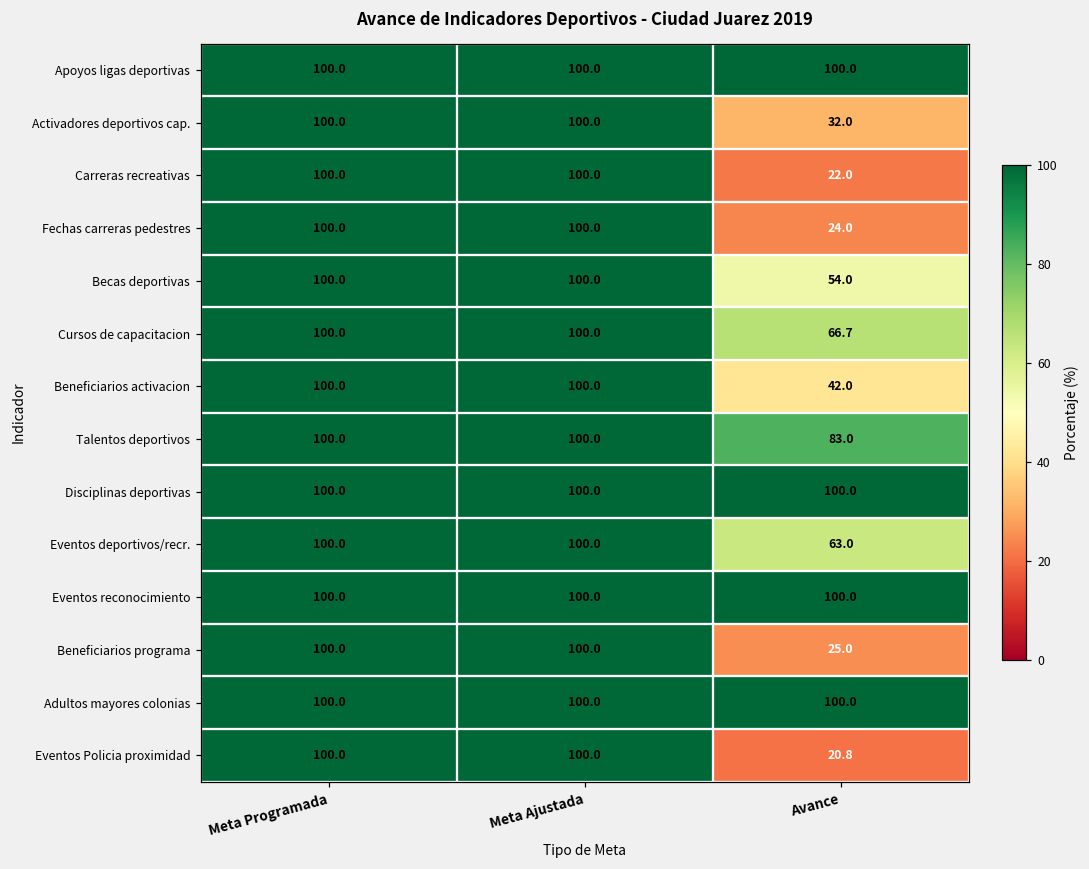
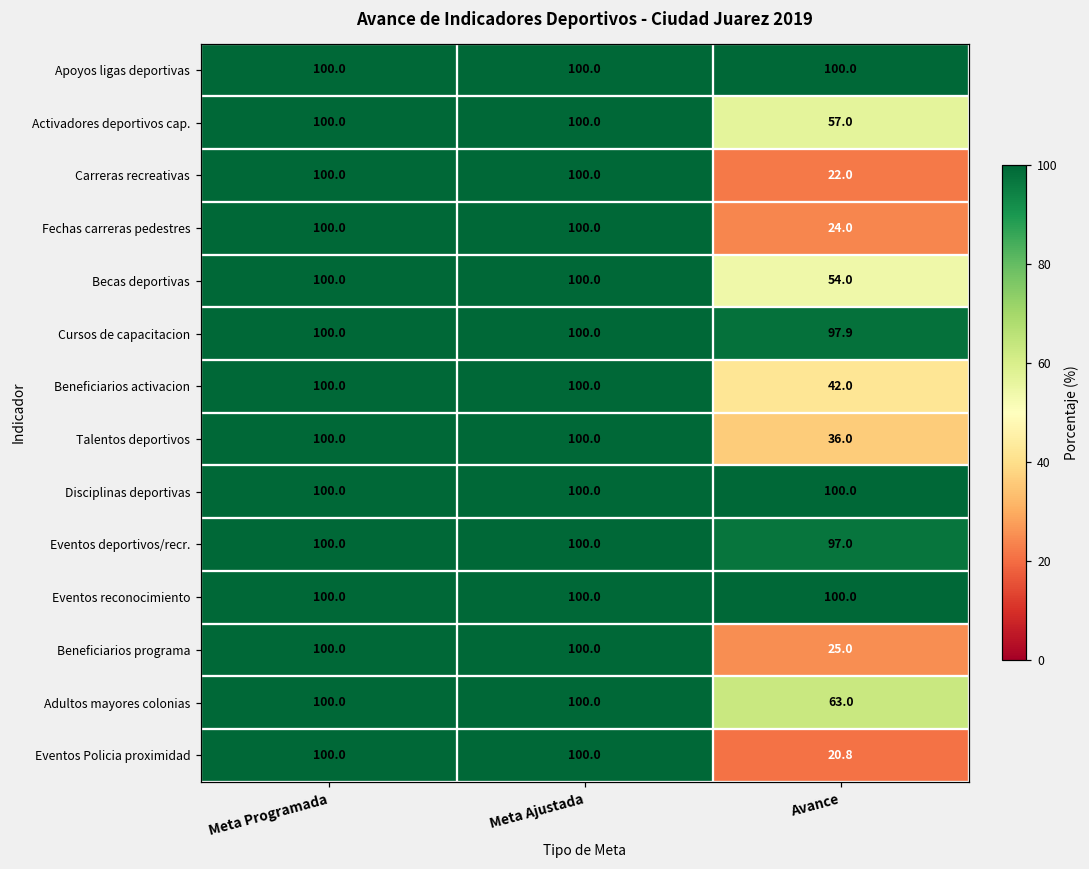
Activadores deportivos cap., Avance: 32.0 -> 57.0
Cursos de capacitacion, Avance: 66.7 -> 97.9
Talentos deportivos, Avance: 83.0 -> 36.0
Eventos deportivos/recr., Avance: 63.0 -> 97.0
Adultos mayores colonias, Avance: 100.0 -> 63.0
